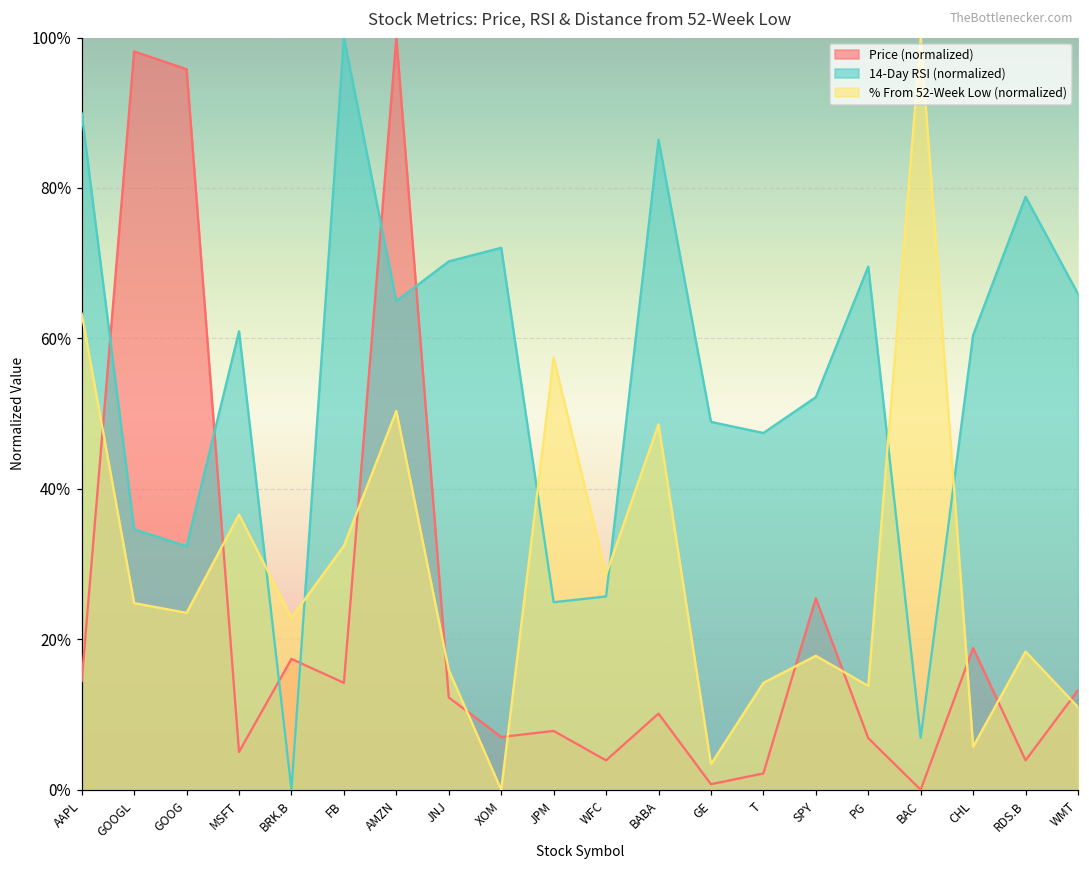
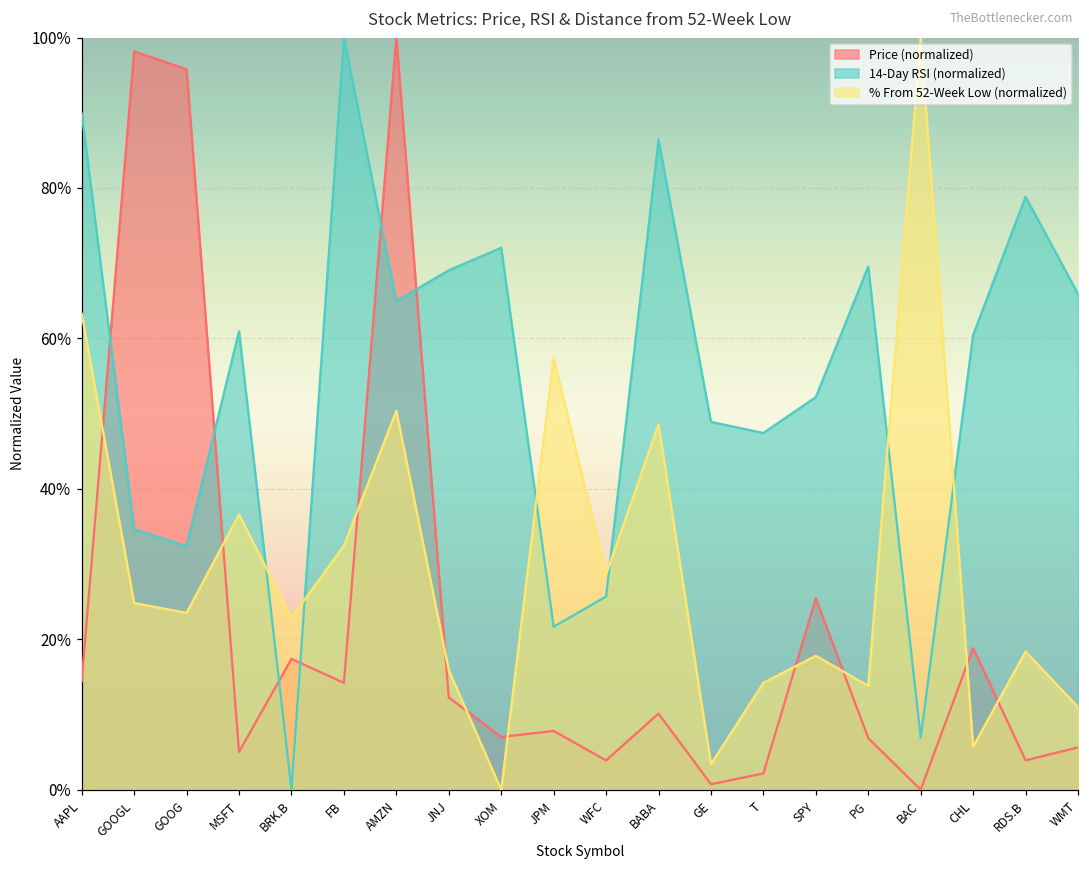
14-Day RSI (normalized), JNJ: 70% -> 69%
14-Day RSI (normalized), JPM: 25% -> 22%
Price (normalized), WMT: 13% -> 6%
